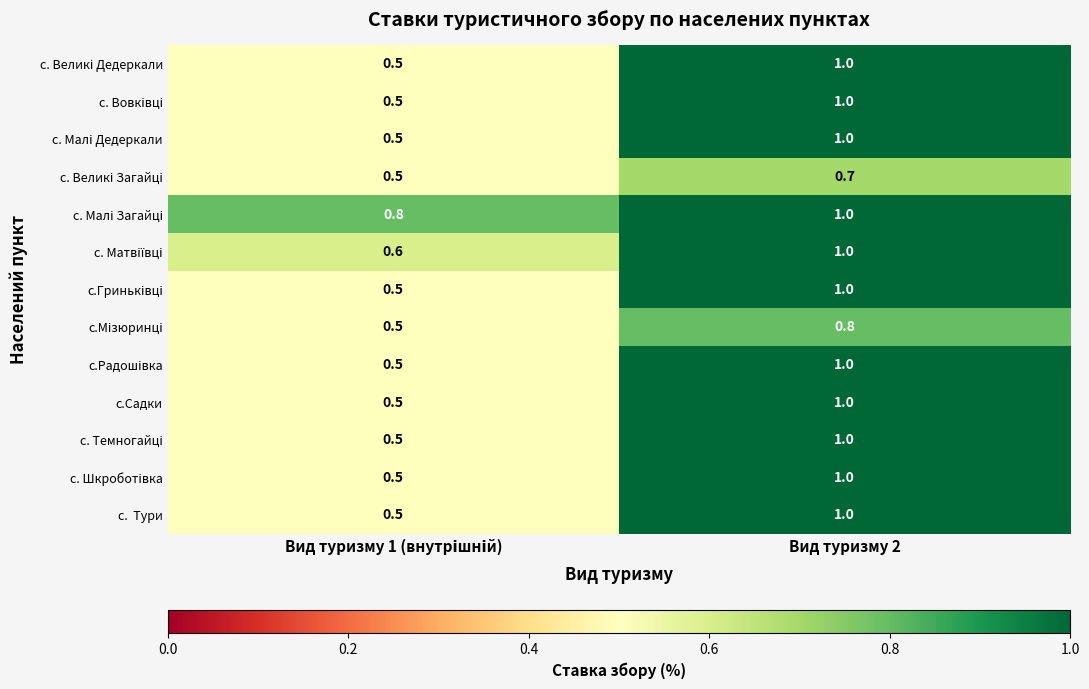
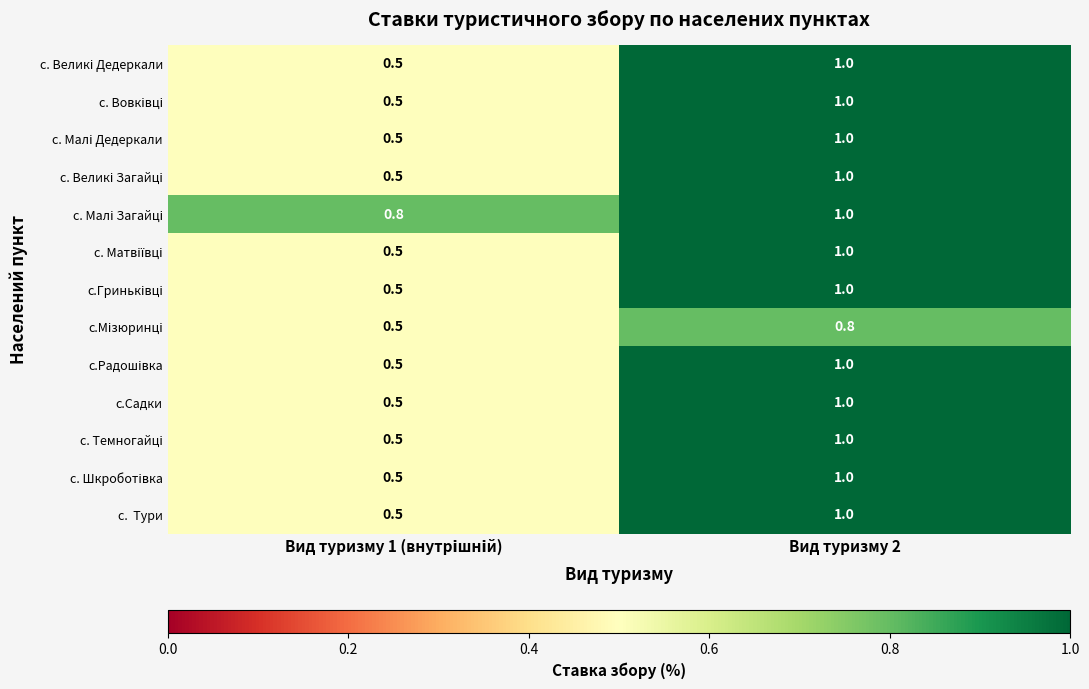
с. Великі Загайці, Вид туризму 2: 0.7 -> 1.0
с. Матвіївці, Вид туризму 1 (внутрішній): 0.6 -> 0.5
